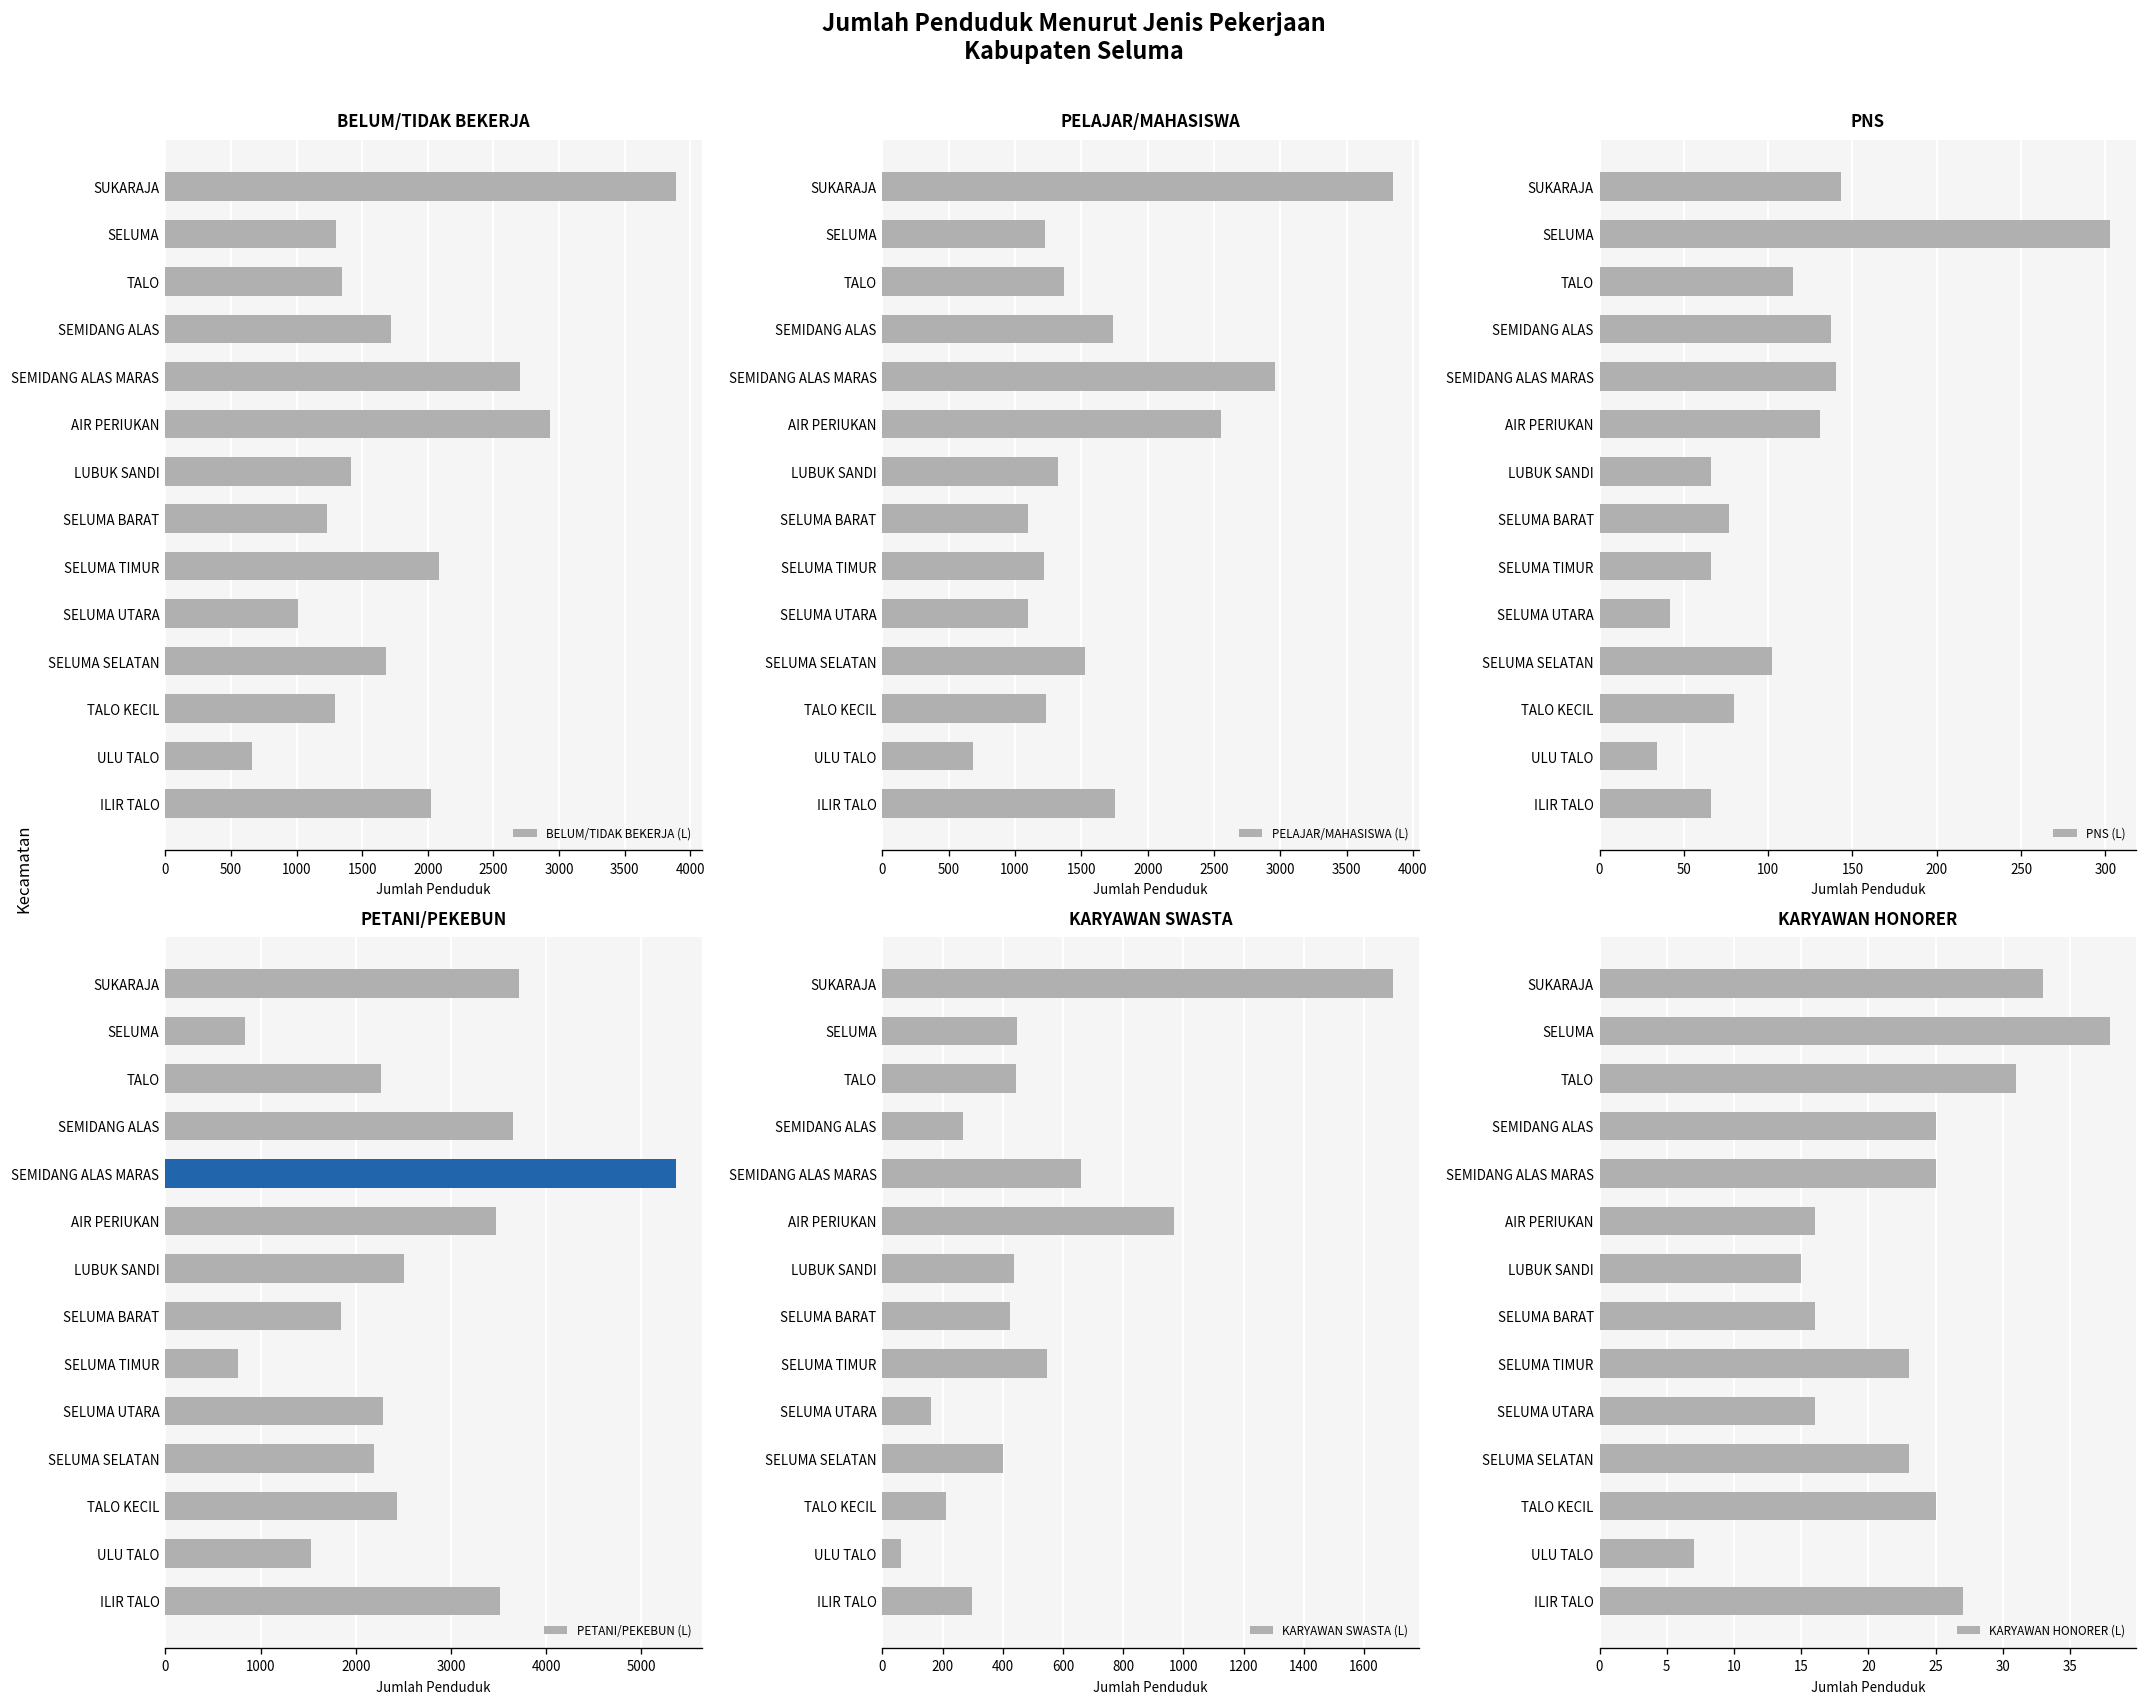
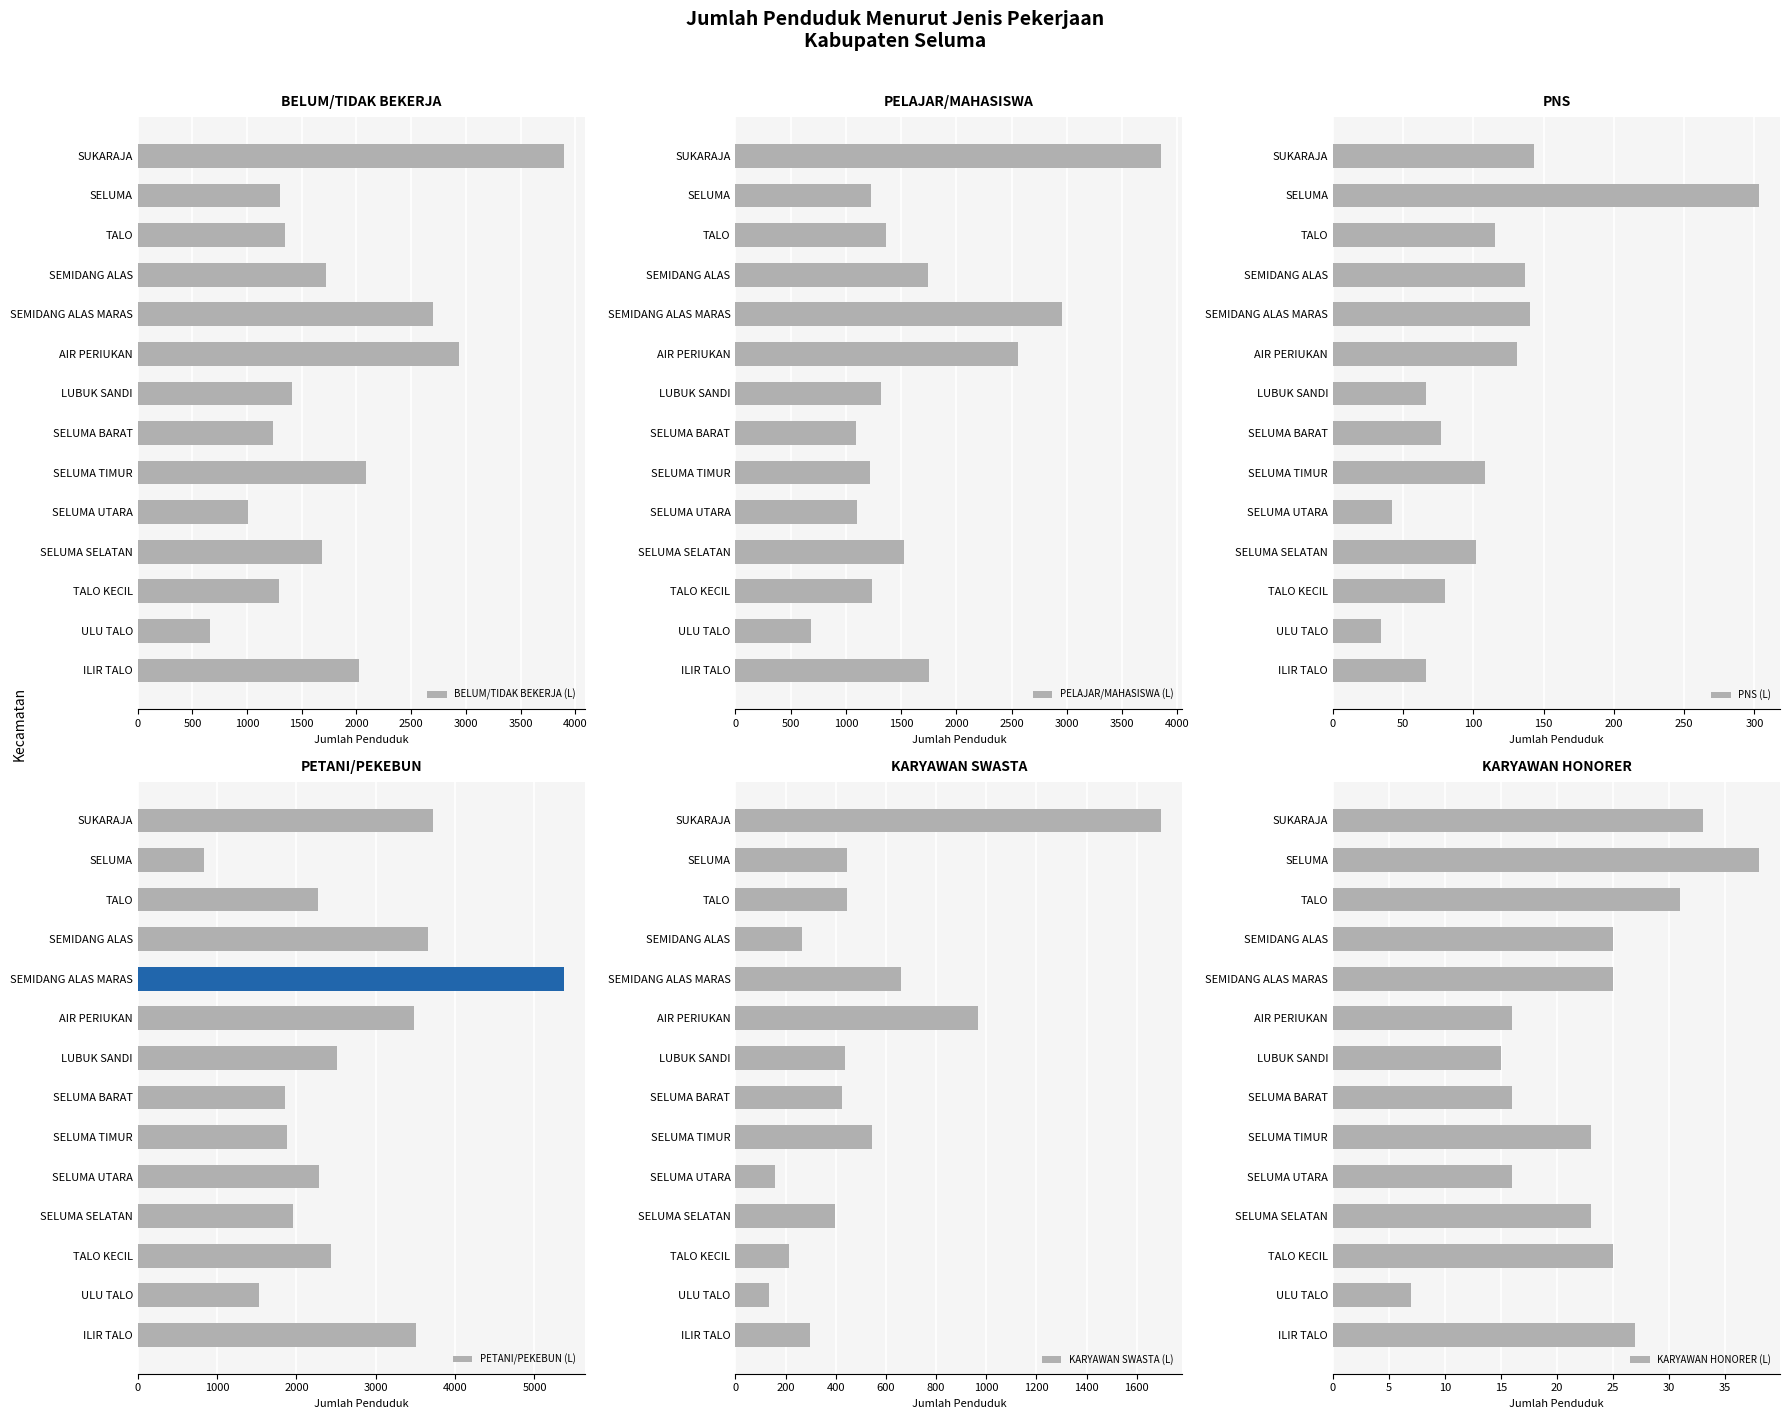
PNS, SELUMA TIMUR: 66 -> 108
PETANI/PEKEBUN, SELUMA TIMUR: 800 -> 1900
PETANI/PEKEBUN, SELUMA SELATAN: 2200 -> 2000
KARYAWAN SWASTA, ULU TALO: 60 -> 130
